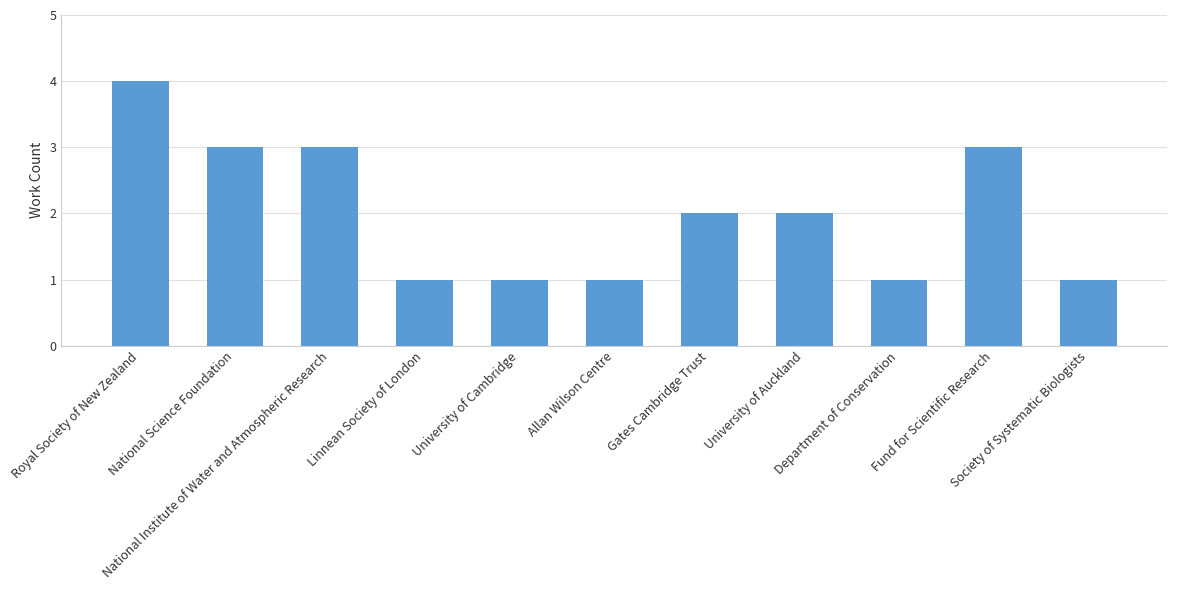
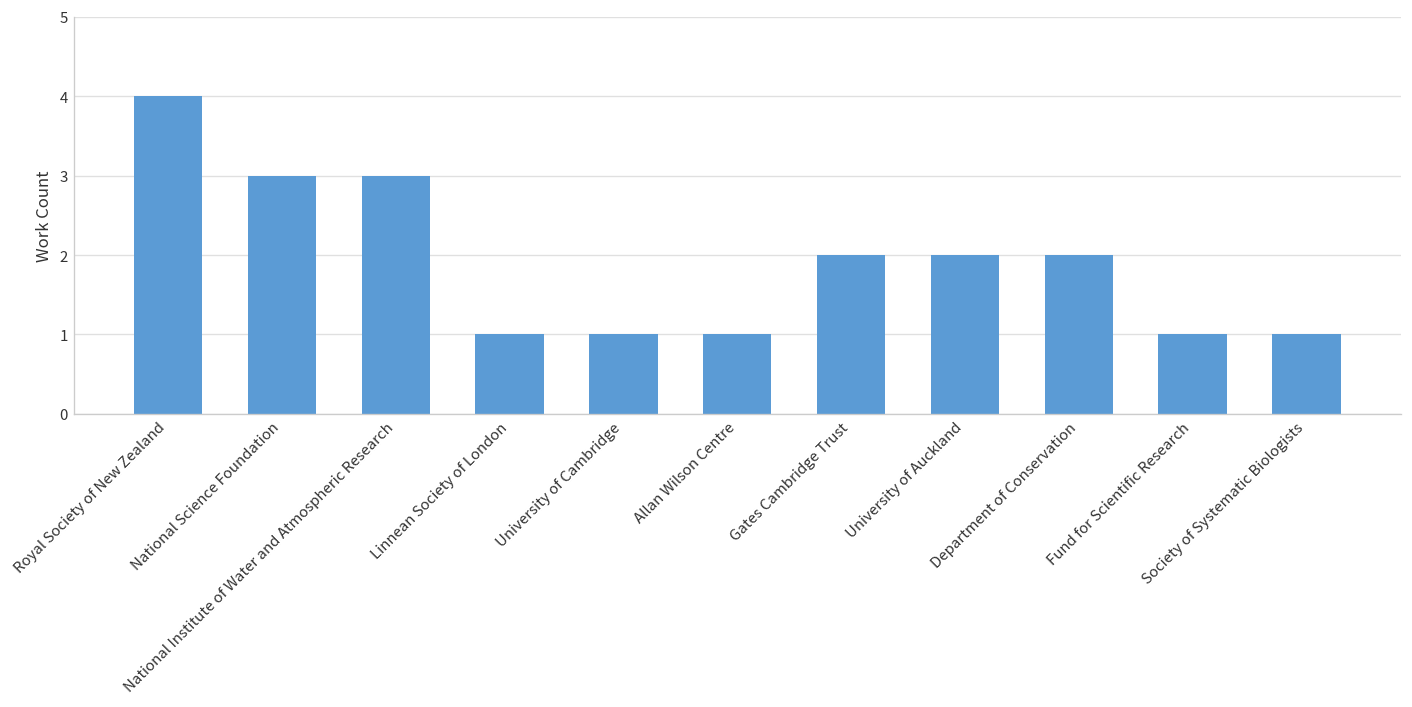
Department of Conservation: 1 -> 2
Fund for Scientific Research: 3 -> 1
